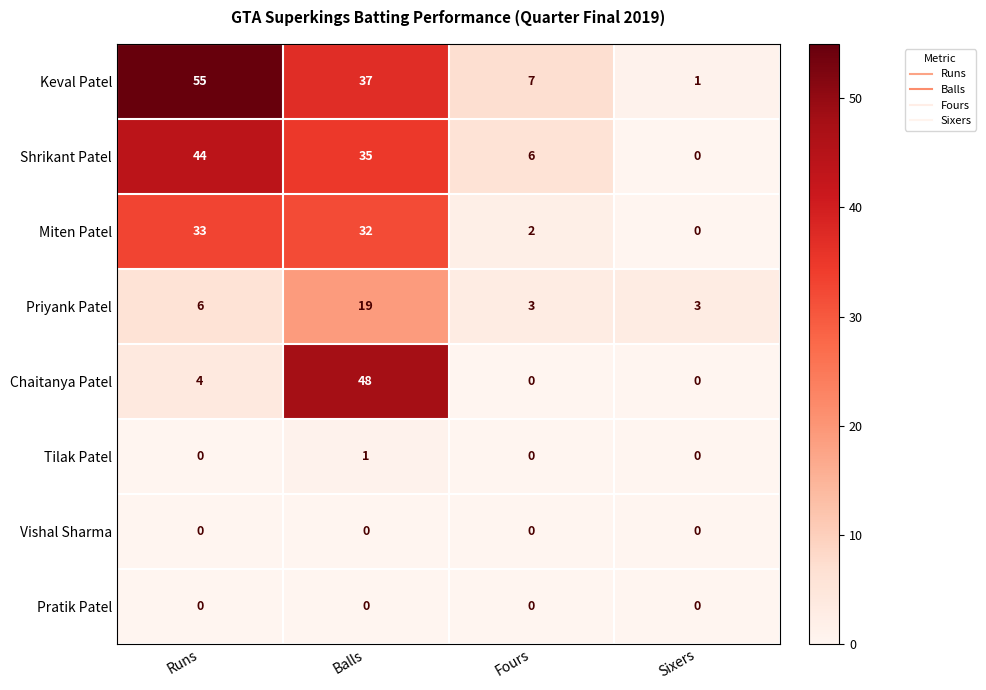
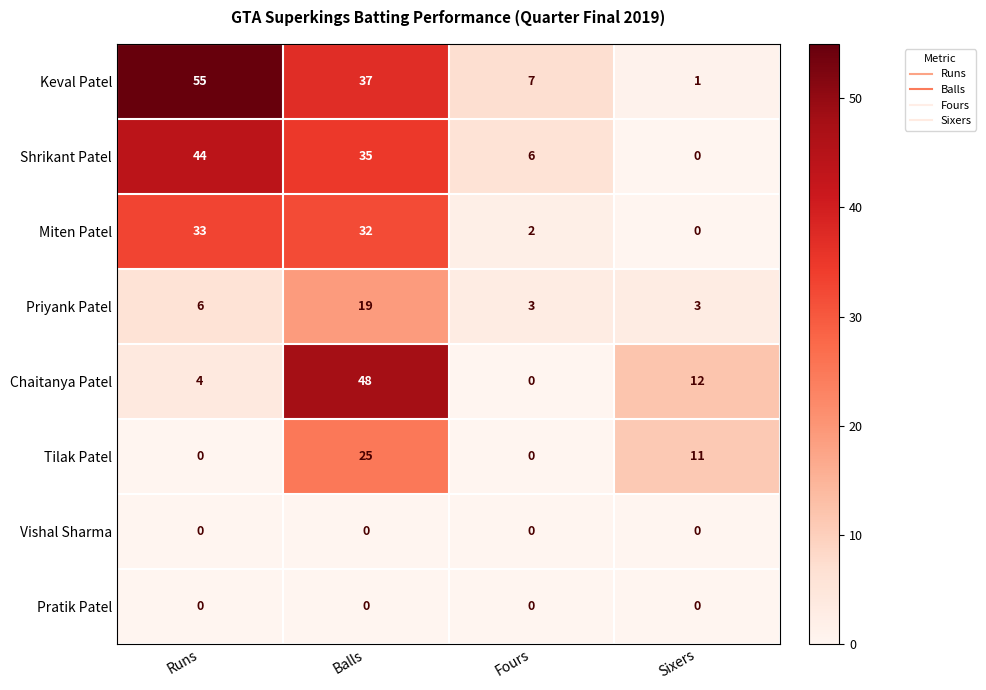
Chaitanya Patel, Sixers: 0 -> 12
Tilak Patel, Balls: 1 -> 25
Tilak Patel, Sixers: 0 -> 11
